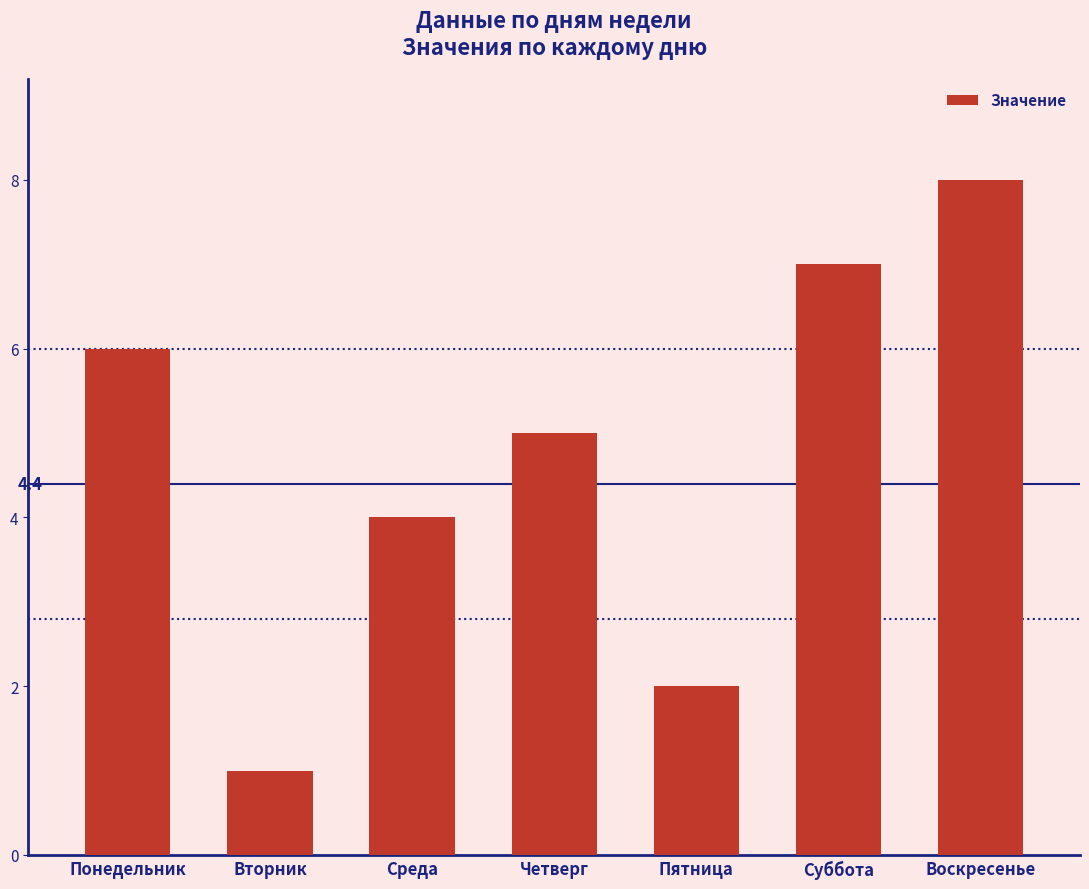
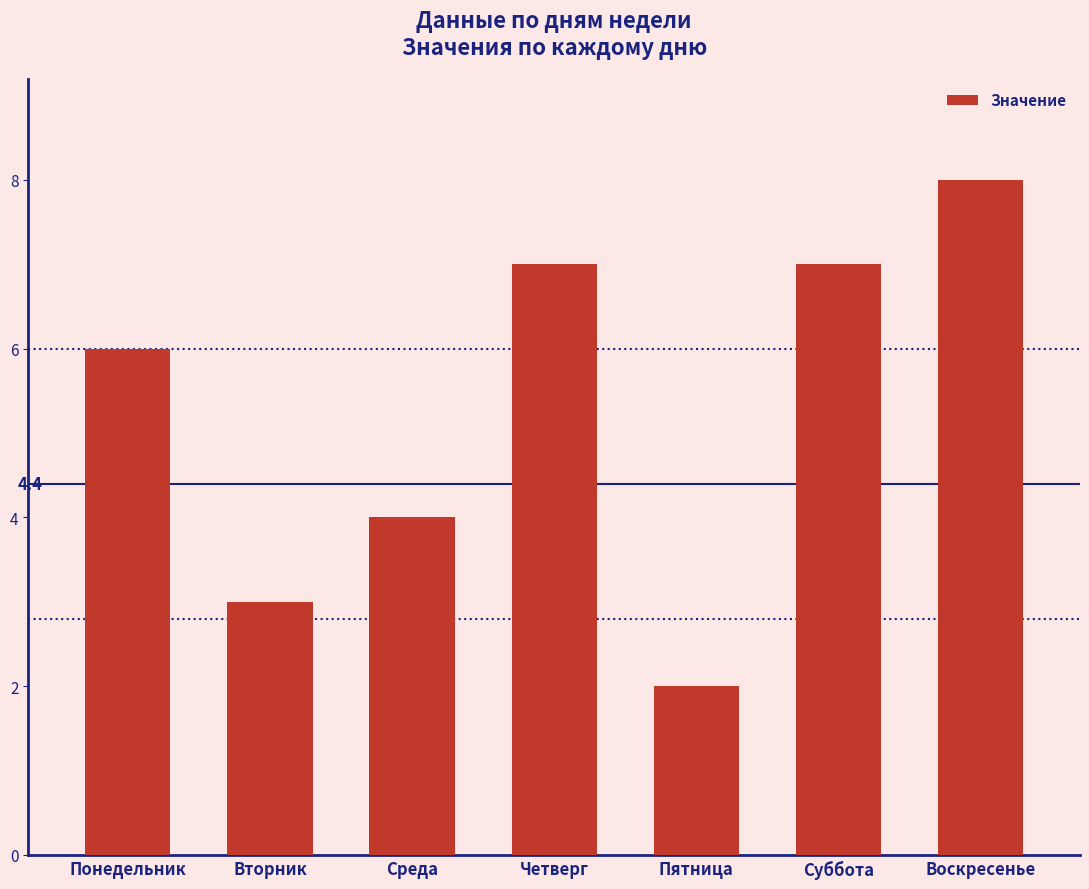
Вторник: 1 -> 3
Четверг: 5 -> 7
